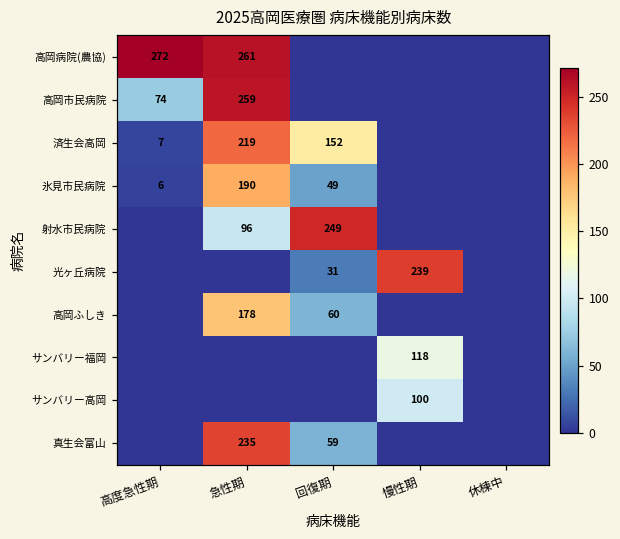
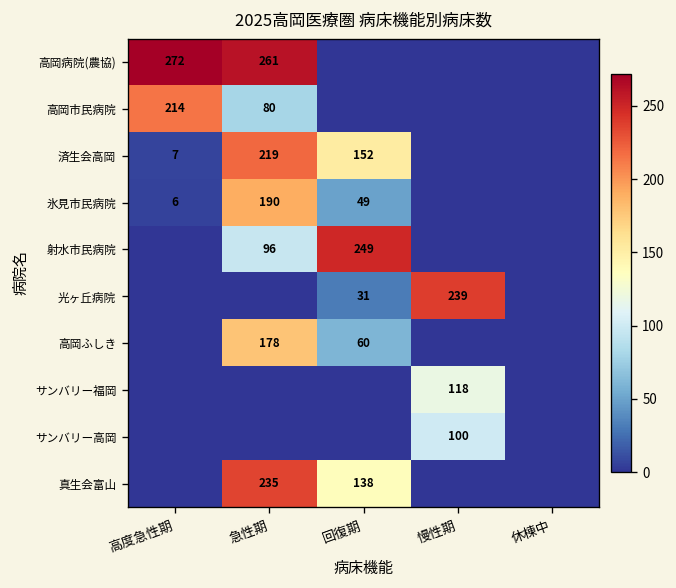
高岡市民病院, 高度急性期: 74 -> 214
高岡市民病院, 急性期: 259 -> 80
真生会富山, 回復期: 59 -> 138
